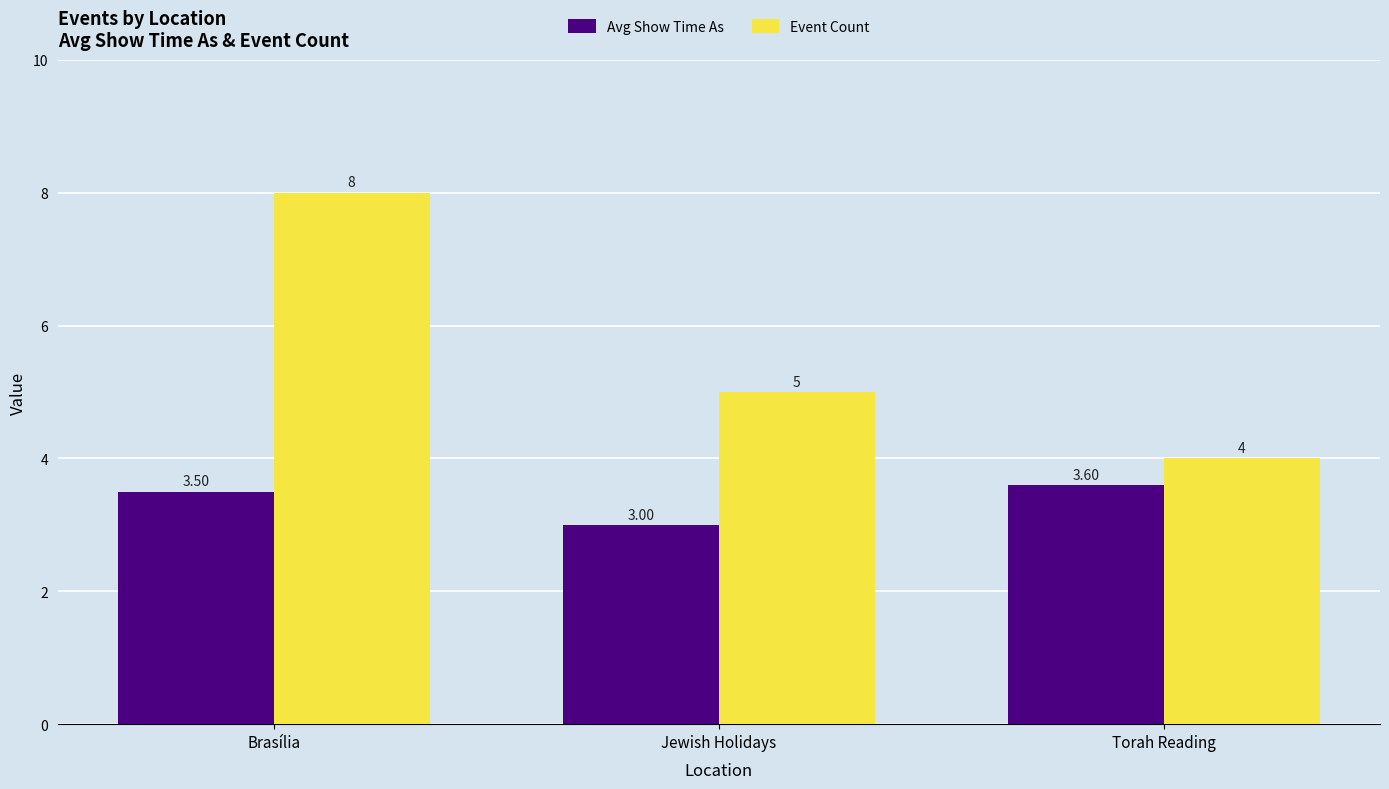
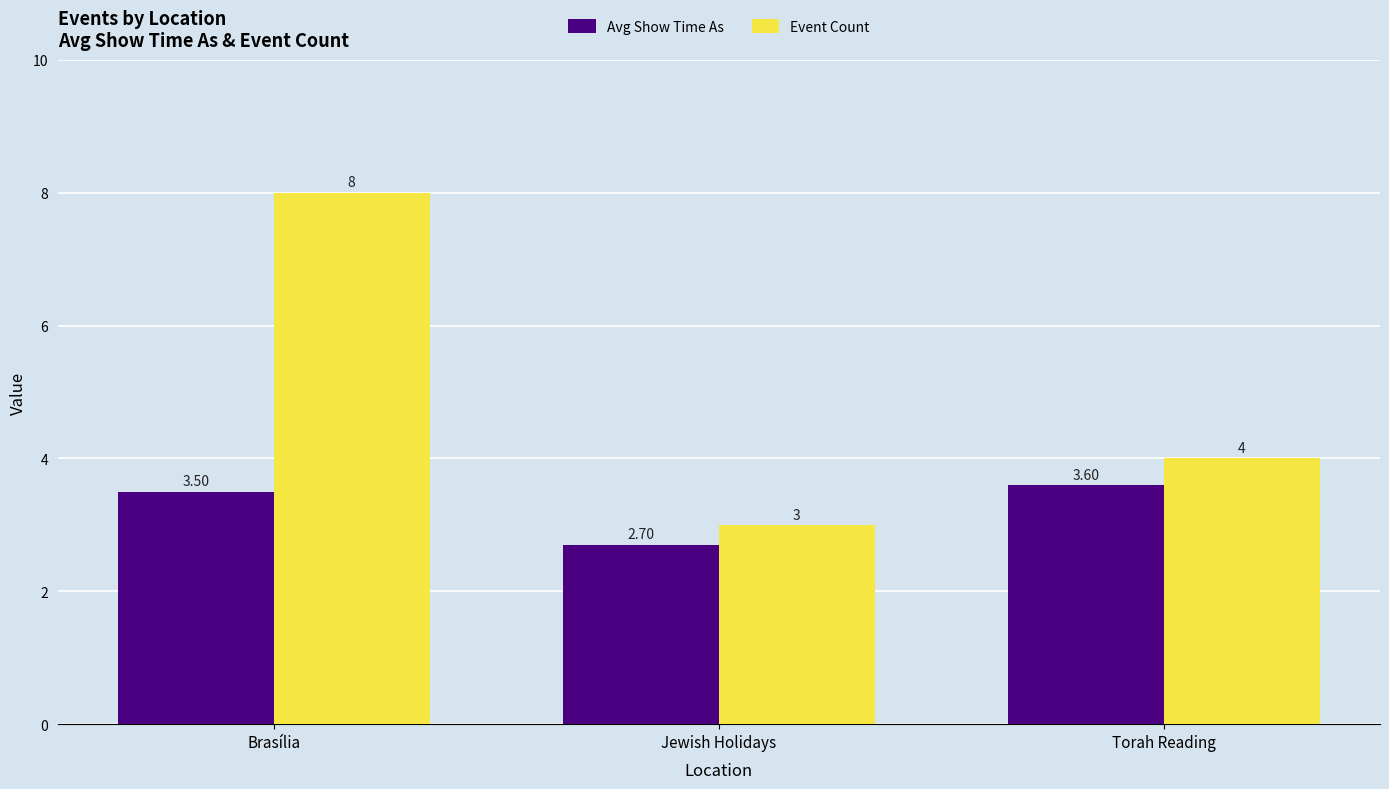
Avg Show Time As, Jewish Holidays: 3.00 -> 2.70
Event Count, Jewish Holidays: 5 -> 3
